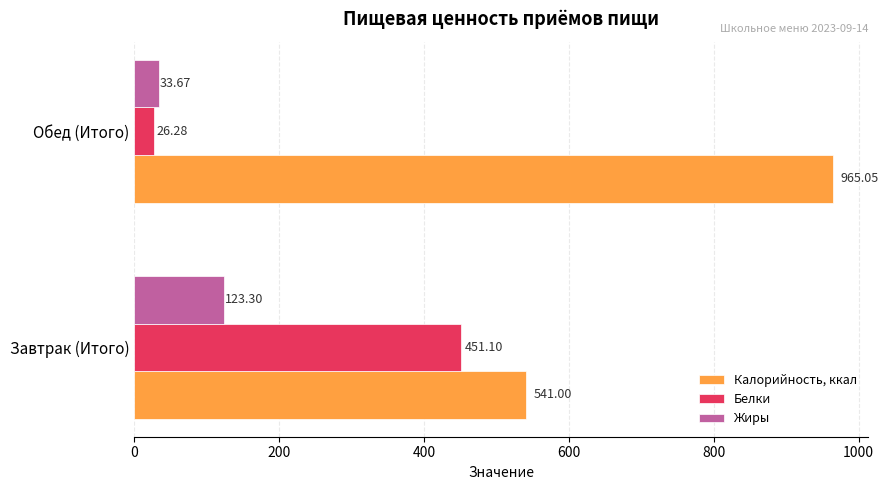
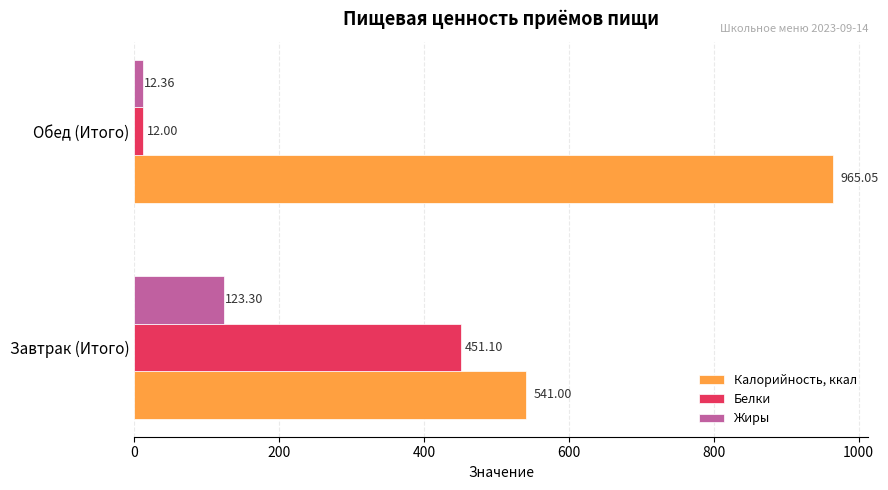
Жиры, Обед (Итого): 33.67 -> 12.36
Белки, Обед (Итого): 26.28 -> 12.00
